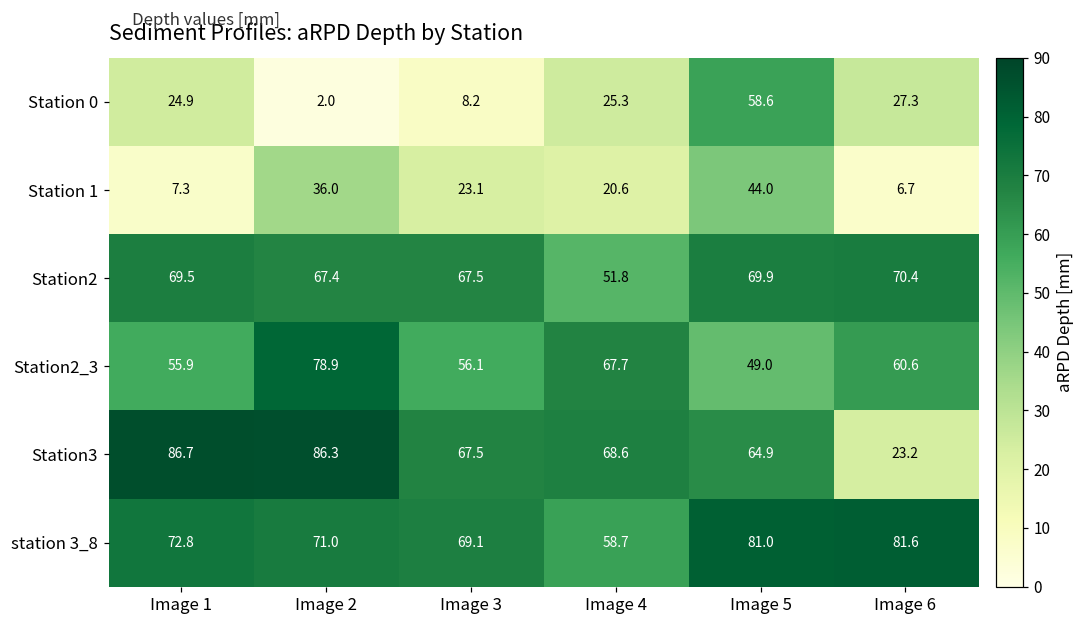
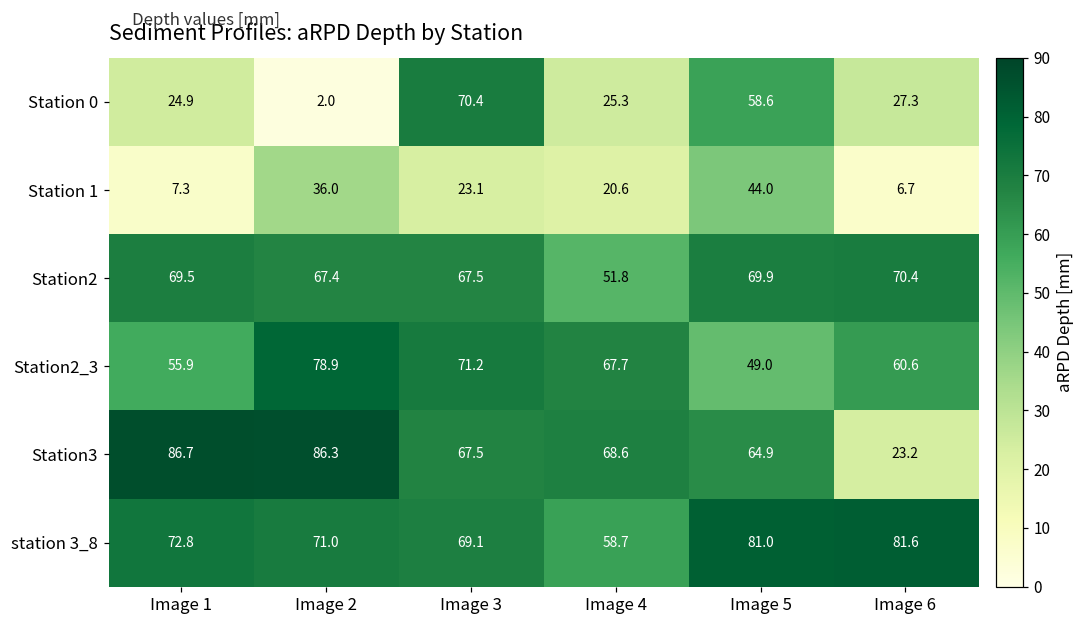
Station 0, Image 3: 8.2 -> 70.4
Station2_3, Image 3: 56.1 -> 71.2
